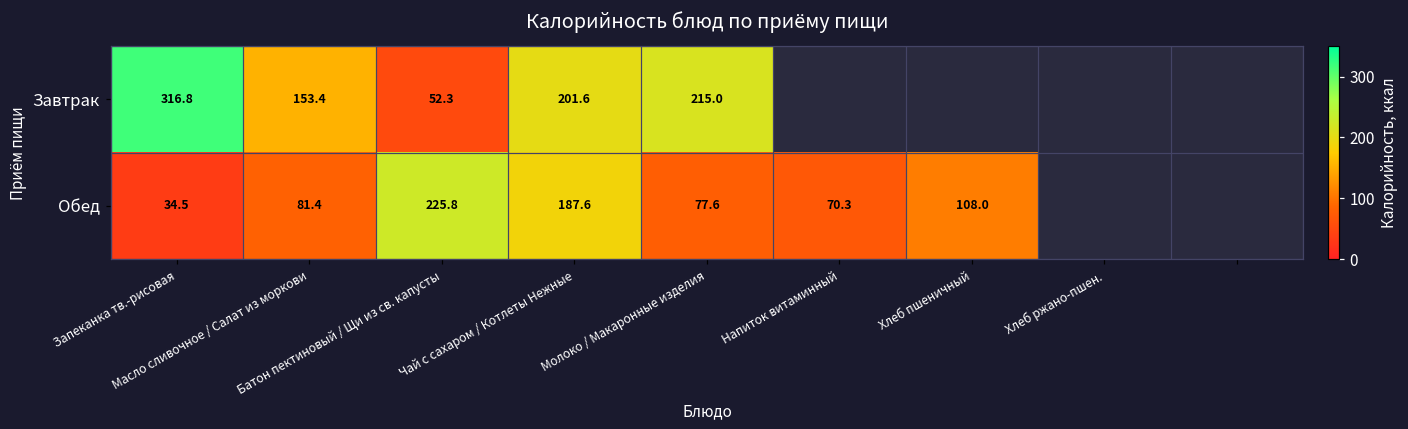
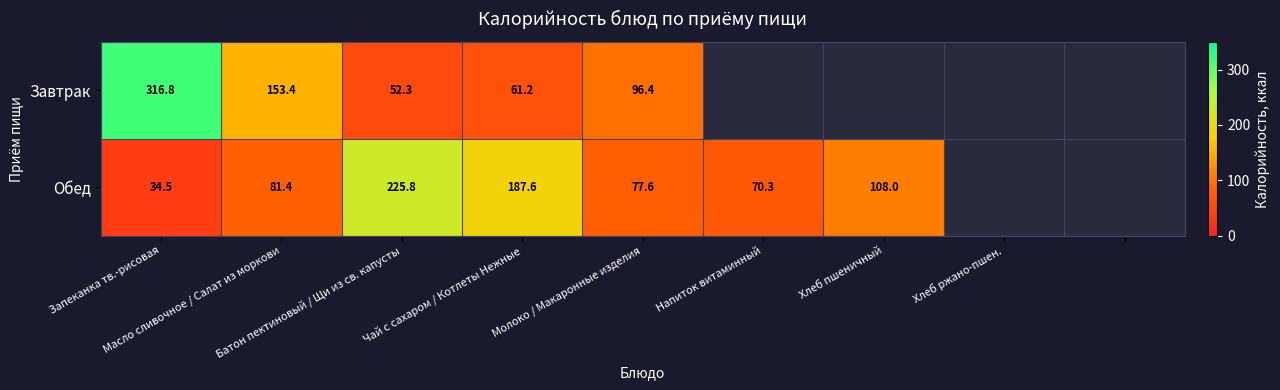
Завтрак, Чай с сахаром / Котлеты Нежные: 201.6 -> 61.2
Завтрак, Молоко / Макаронные изделия: 215.0 -> 96.4
